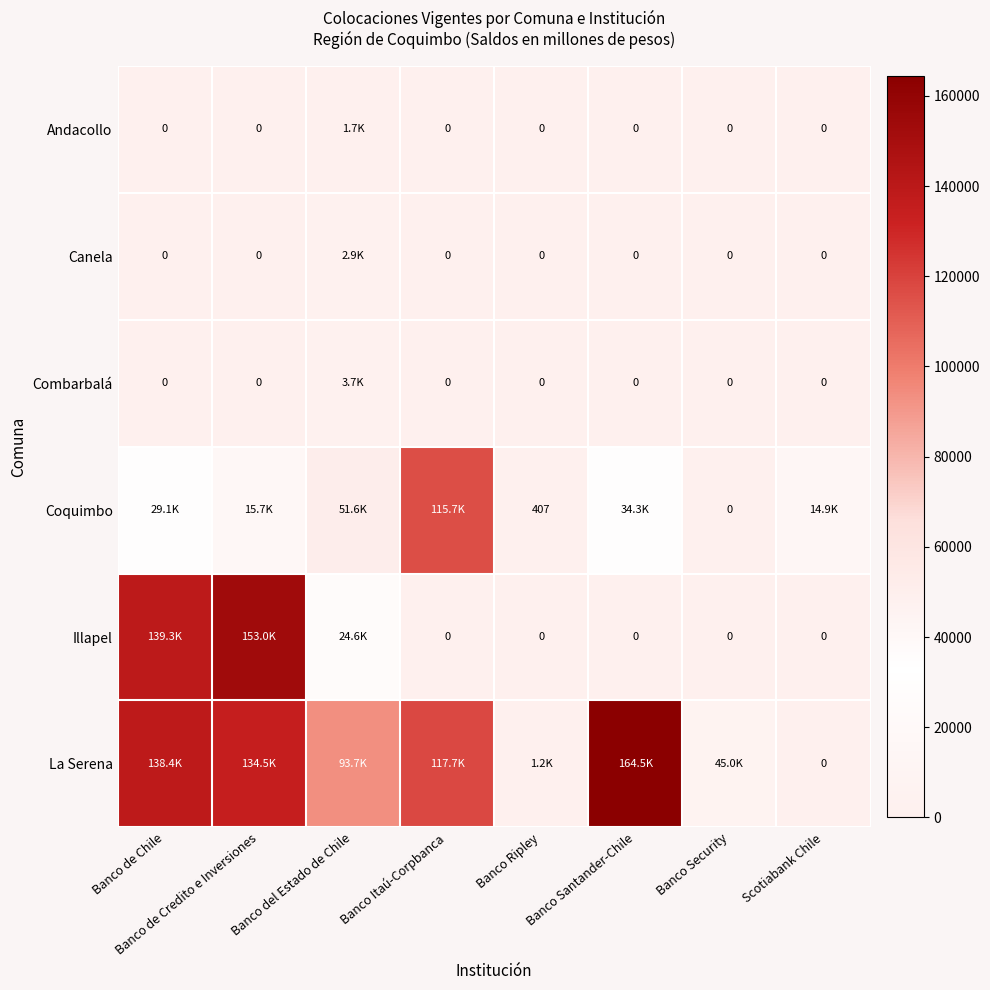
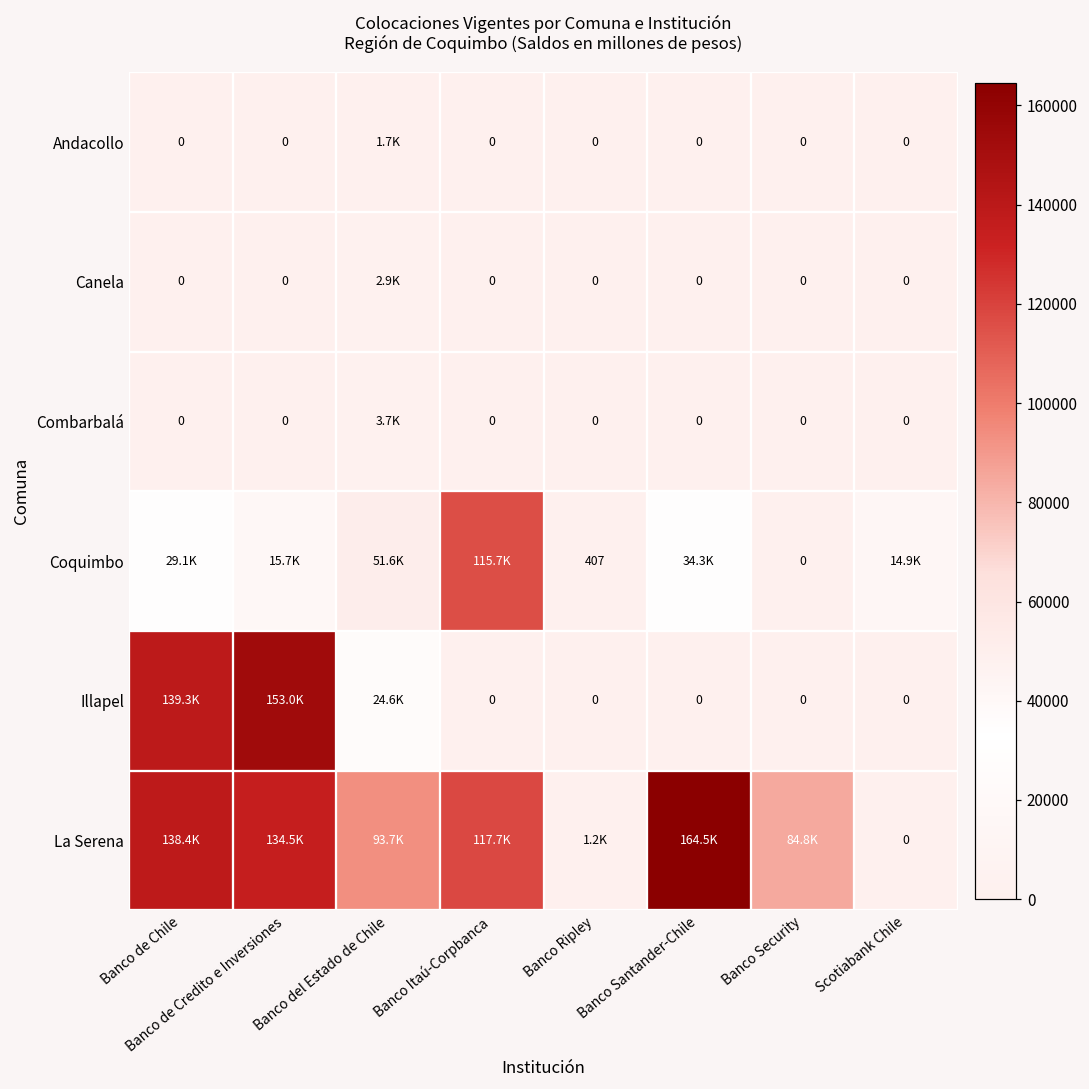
La Serena, Banco Security: 45.0K -> 84.8K
